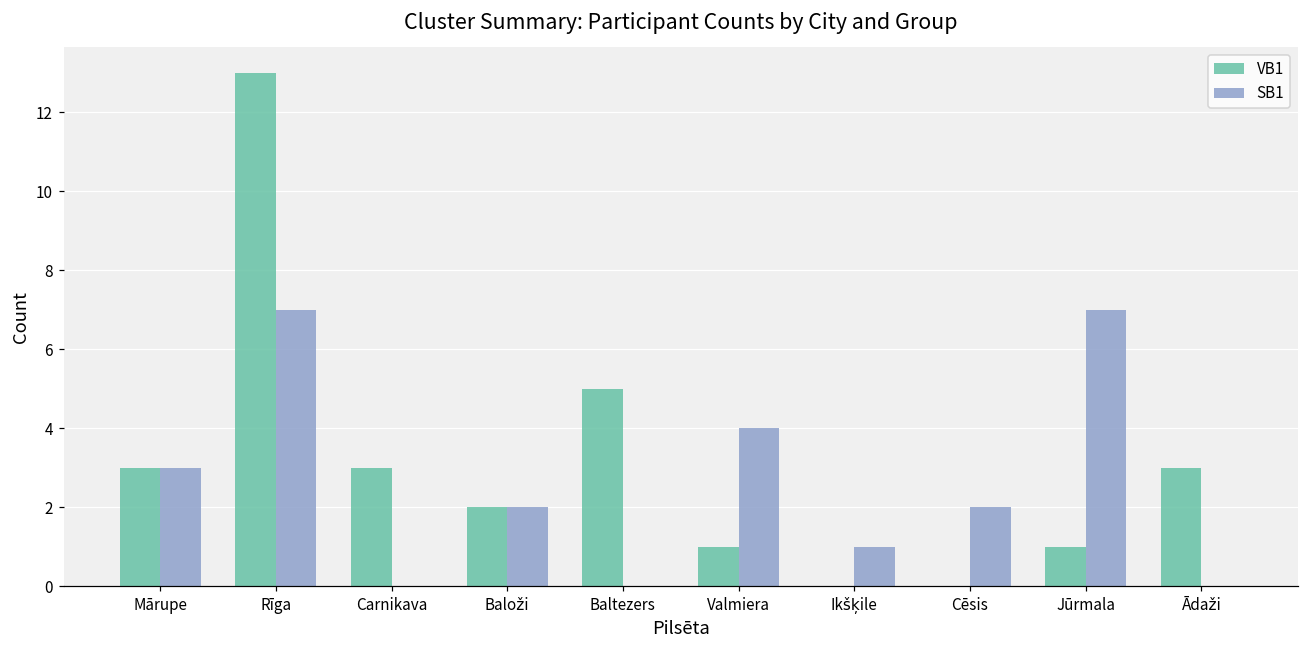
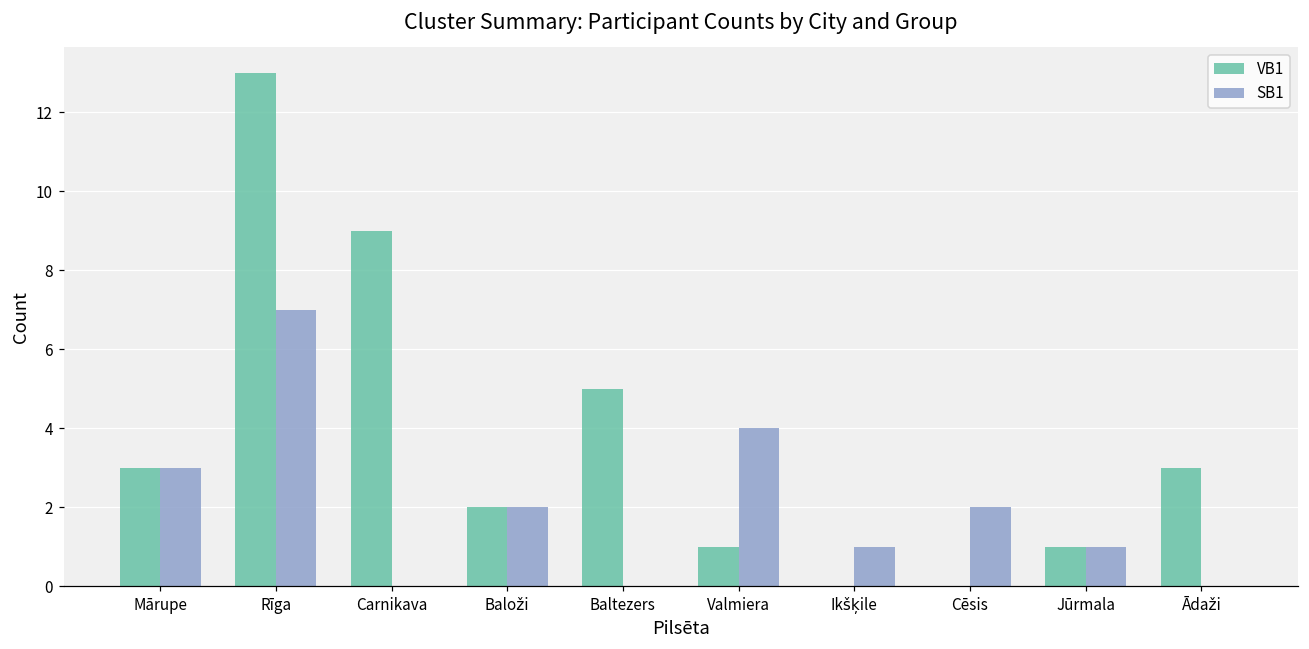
VB1, Carnikava: 3 -> 9
SB1, Jūrmala: 7 -> 1
